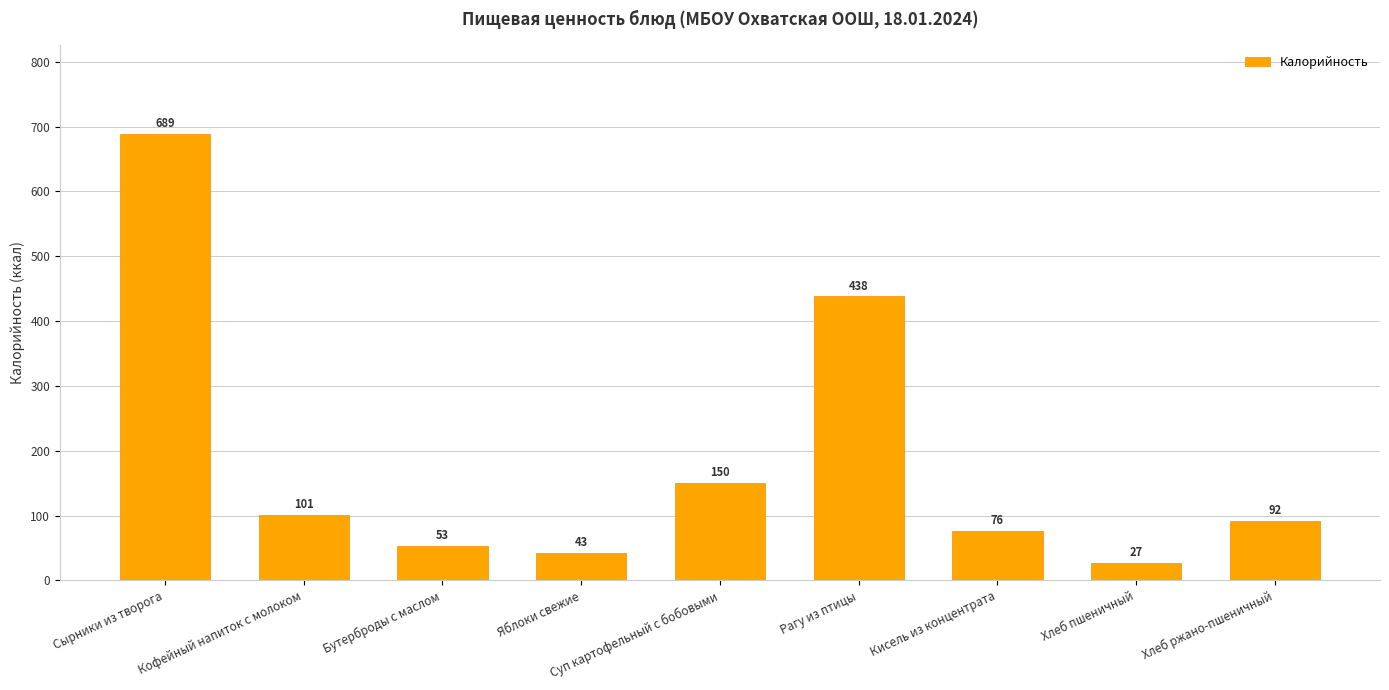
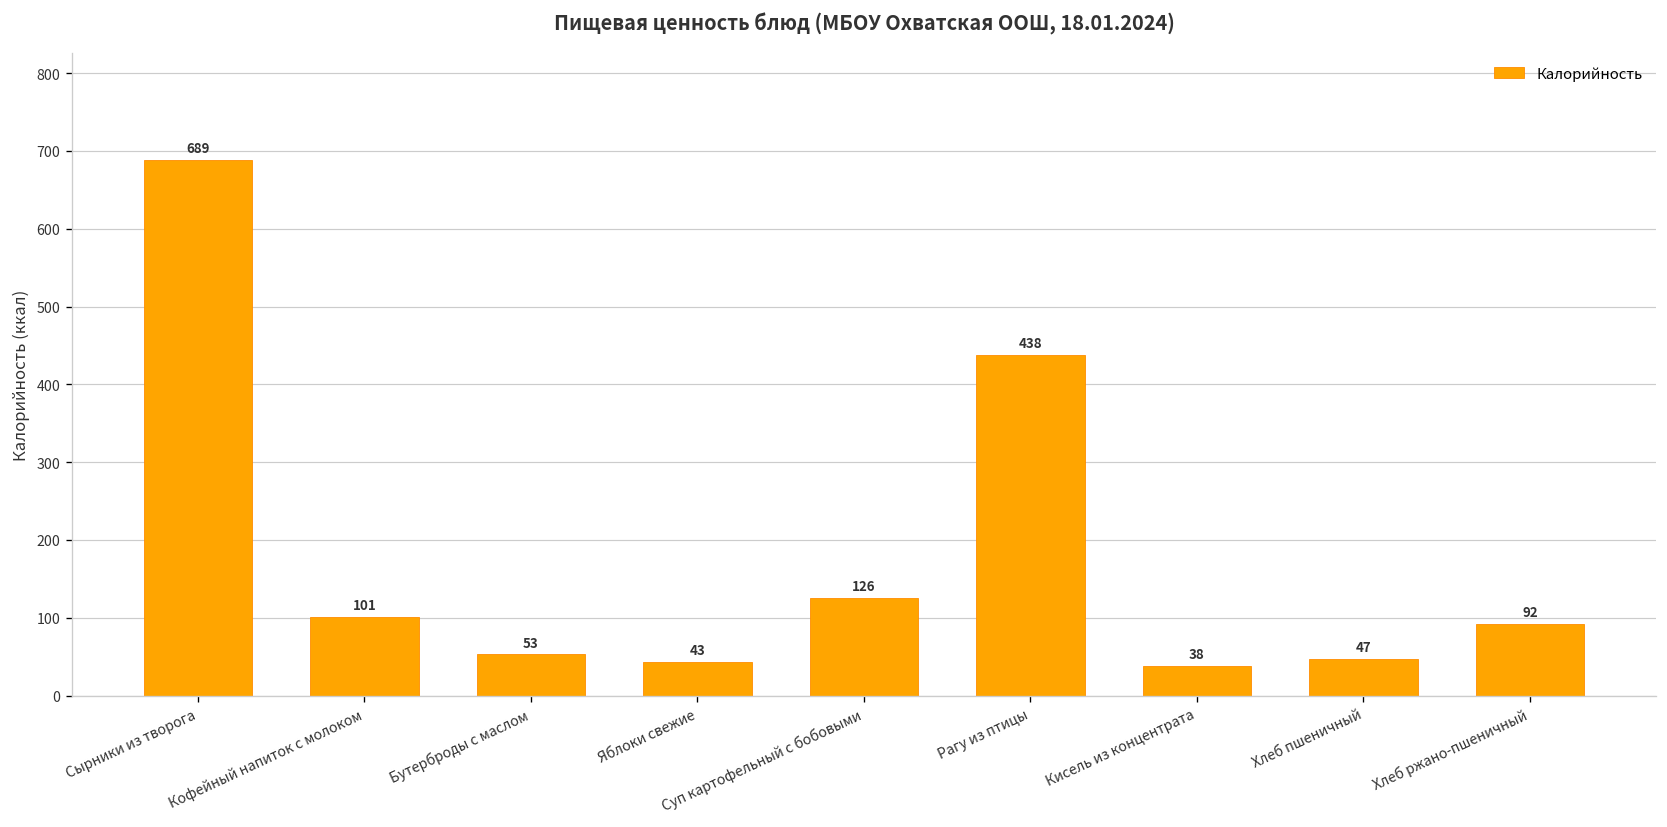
Суп картофельный с бобовыми: 150 -> 126
Кисель из концентрата: 76 -> 38
Хлеб пшеничный: 27 -> 47
